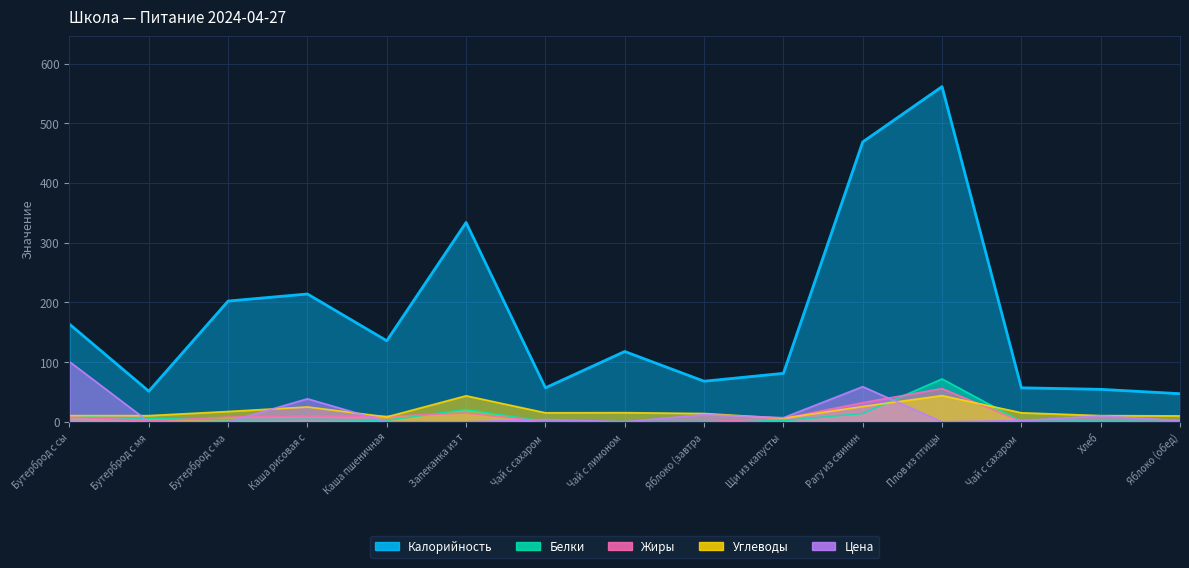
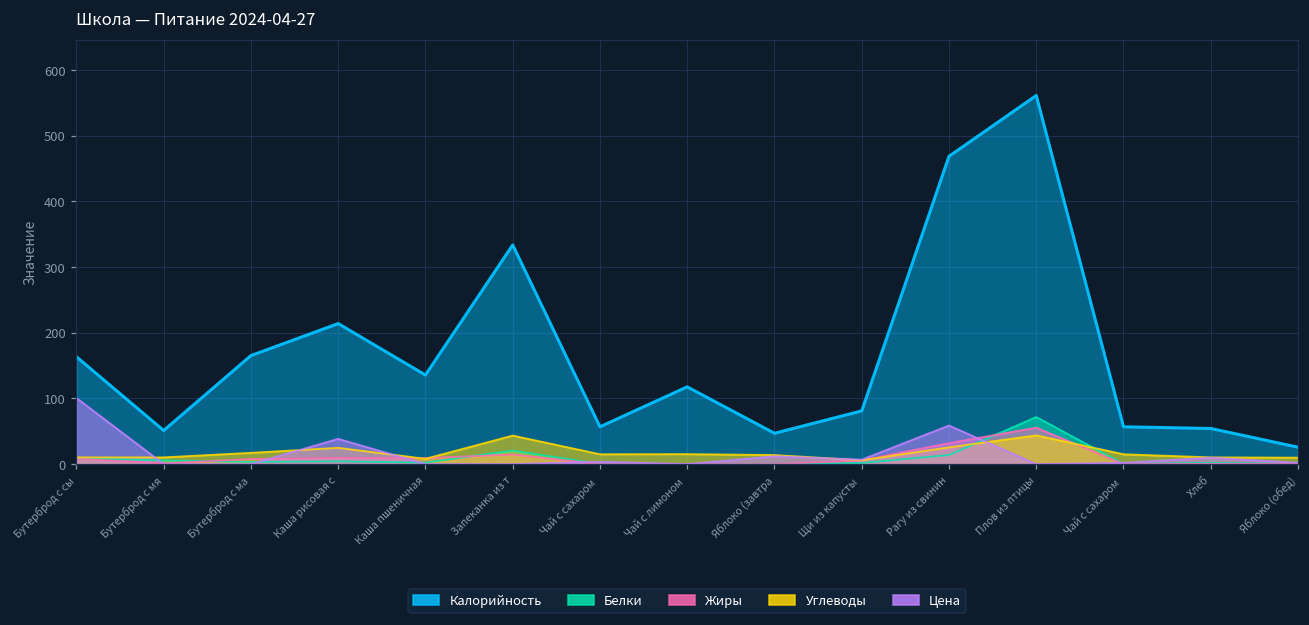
Калорийность, Бутерброд с ма: 200 -> 170
Калорийность, Яблоко (завтра: 70 -> 50
Калорийность, Яблоко (обед): 50 -> 30
